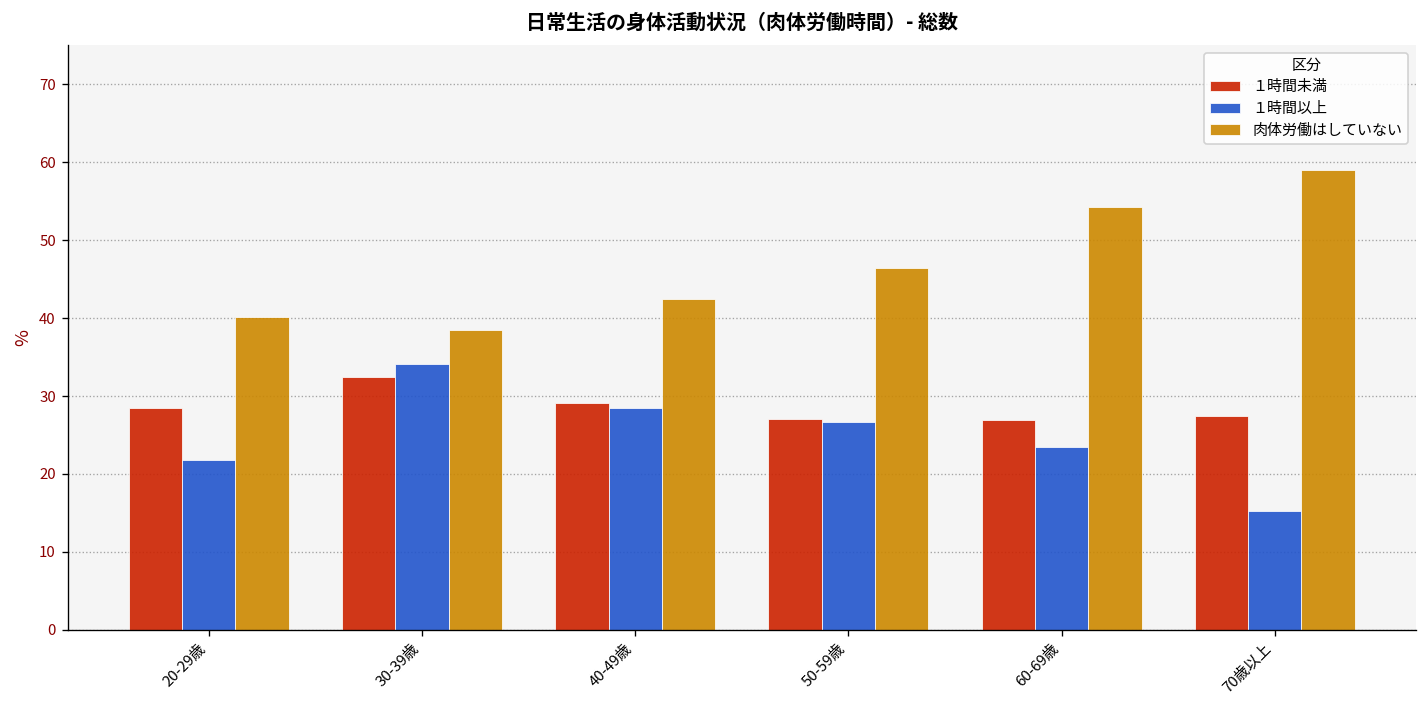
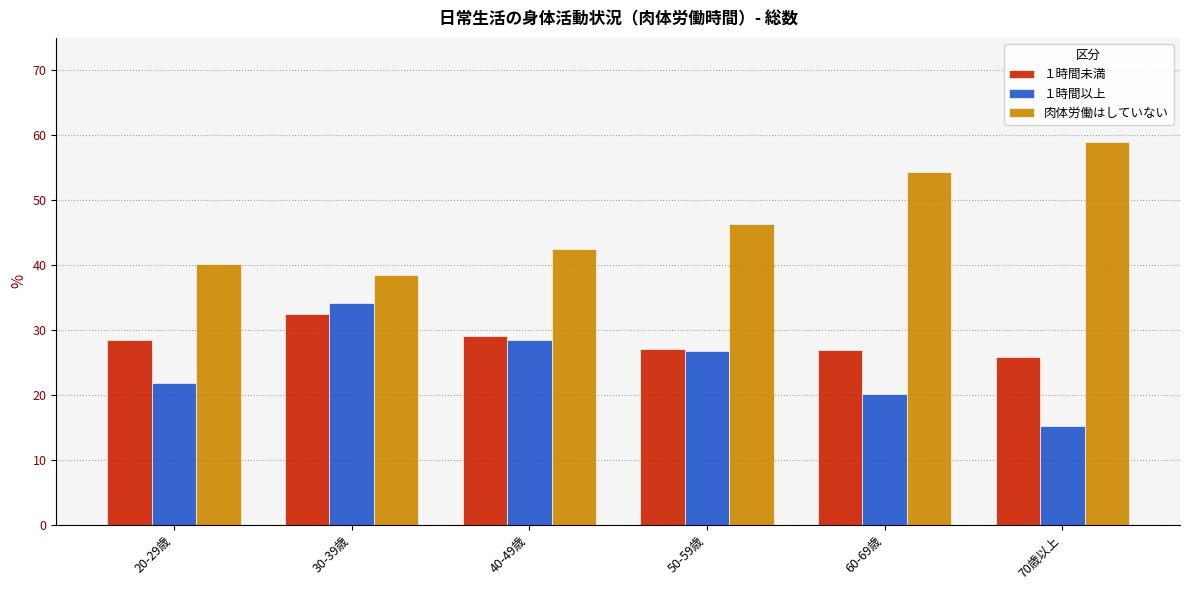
１時間以上, 60-69歳: 23 -> 20
１時間未満, 70歳以上: 27 -> 26
